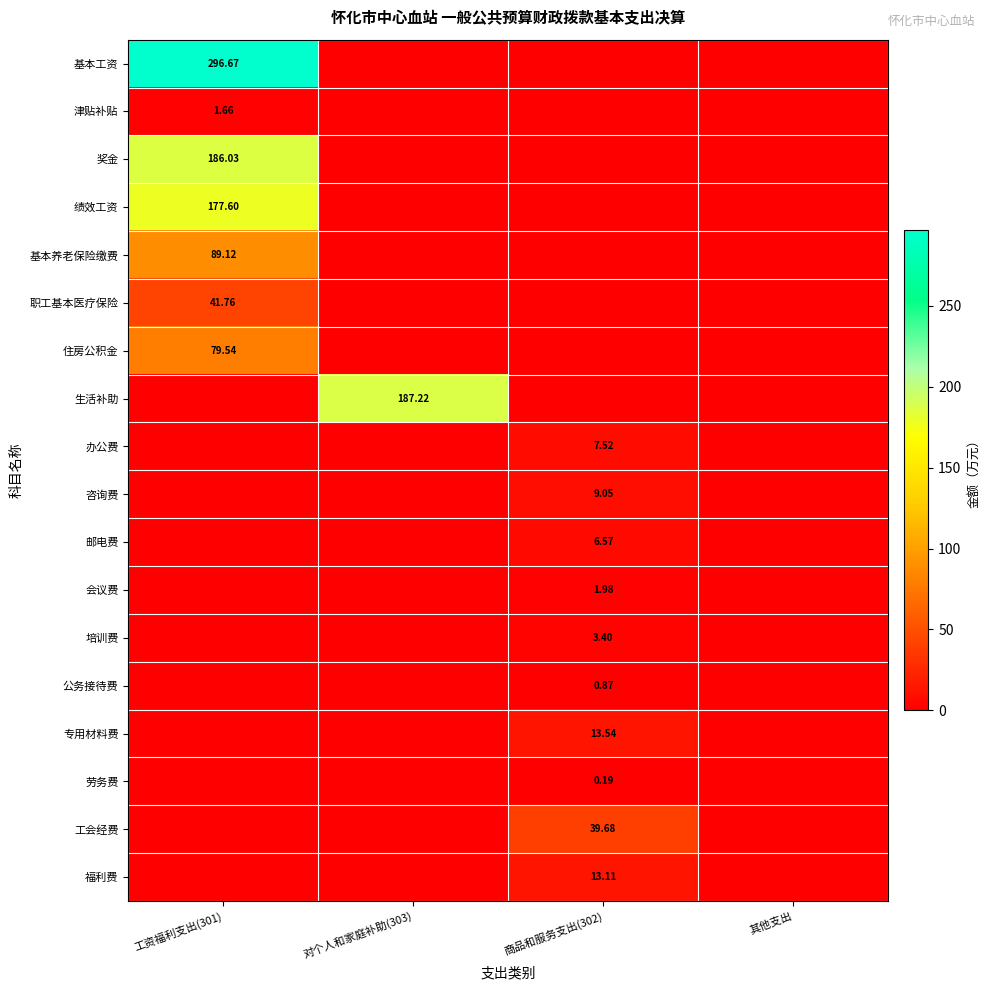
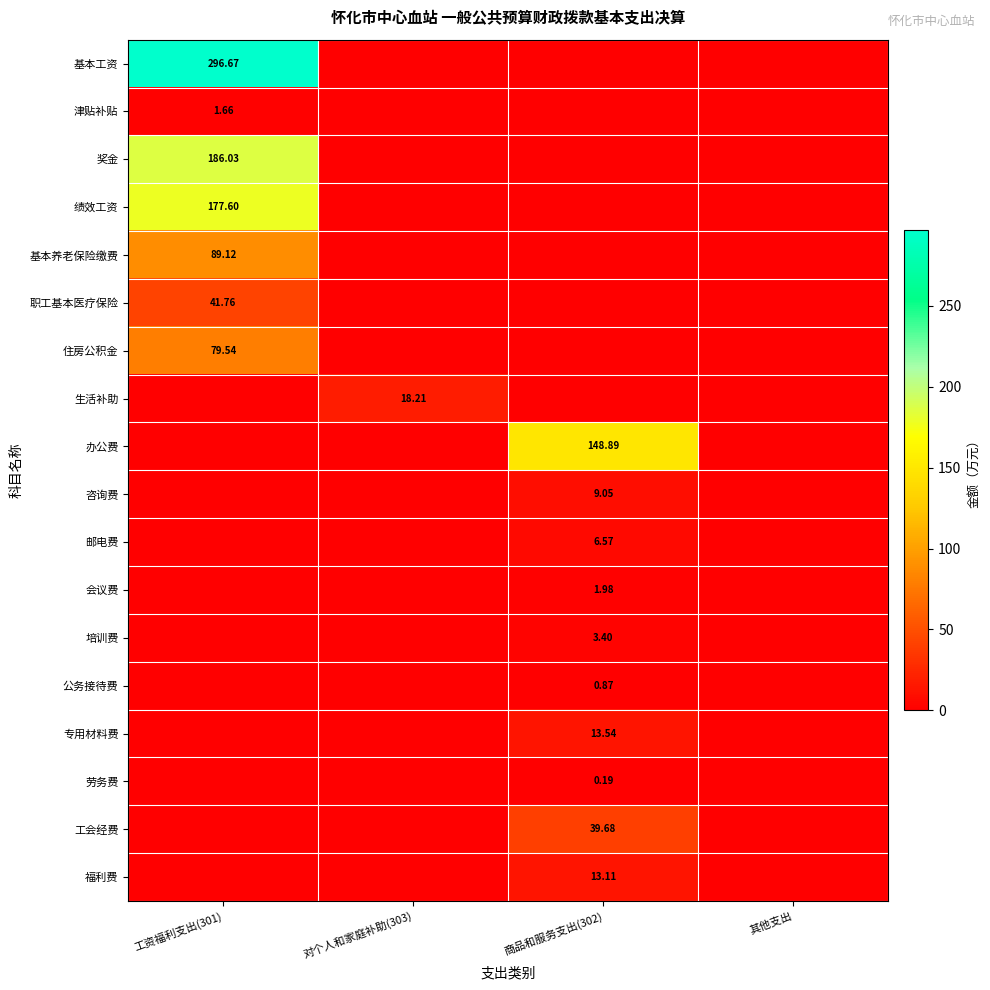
生活补助, 对个人和家庭补助(303): 187.22 -> 18.21
办公费, 商品和服务支出(302): 7.52 -> 148.89
